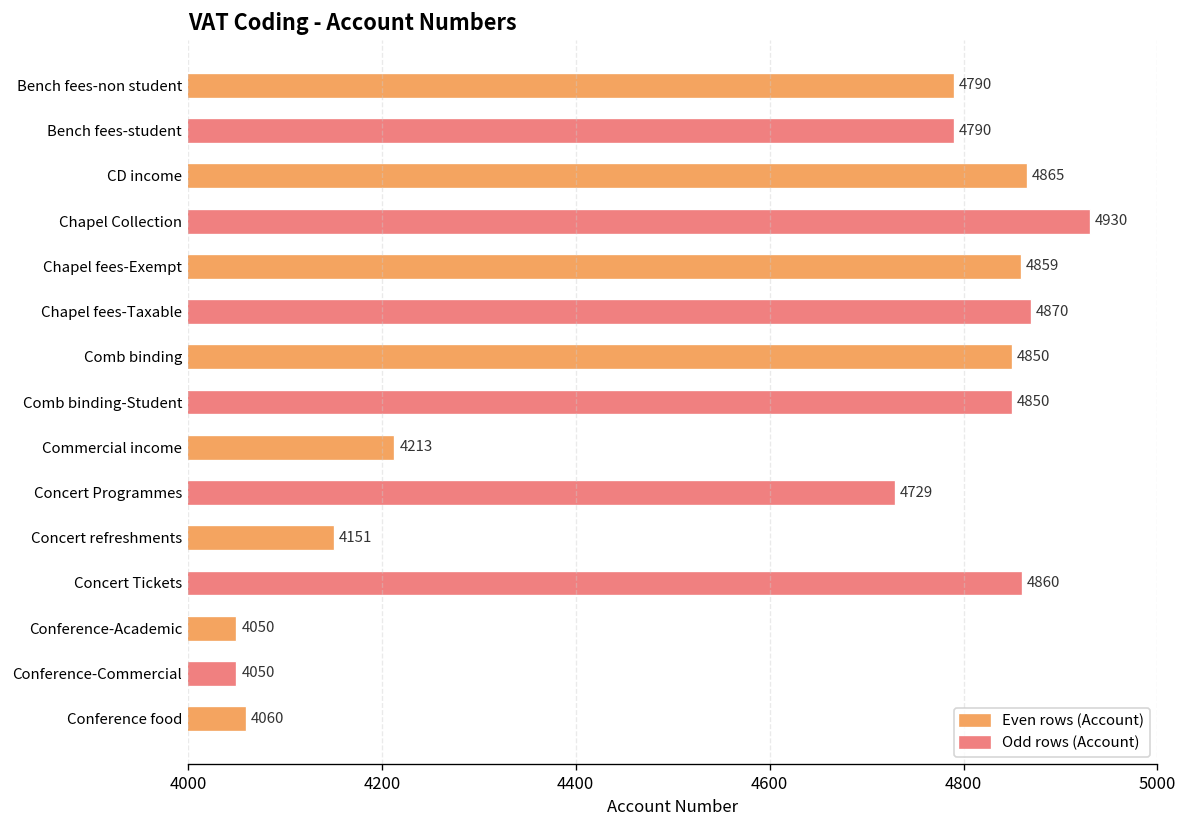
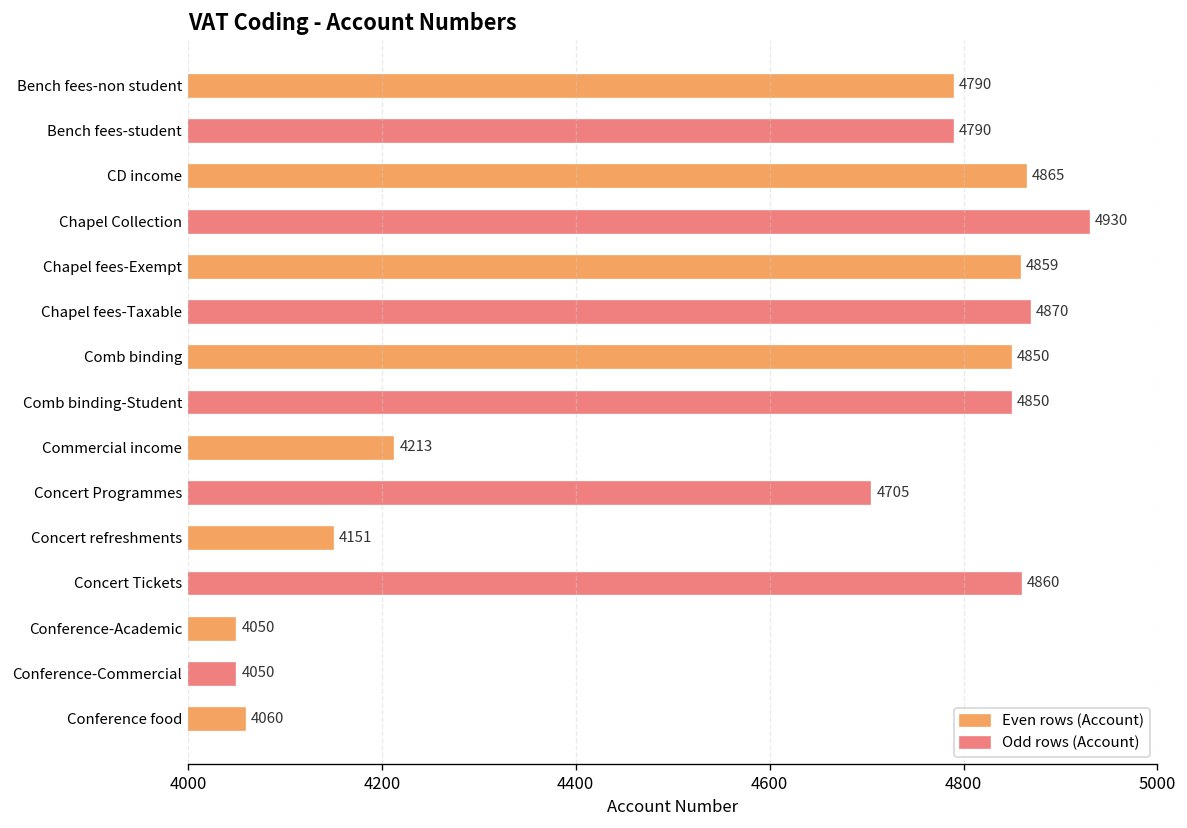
Concert Programmes: 4729 -> 4705
